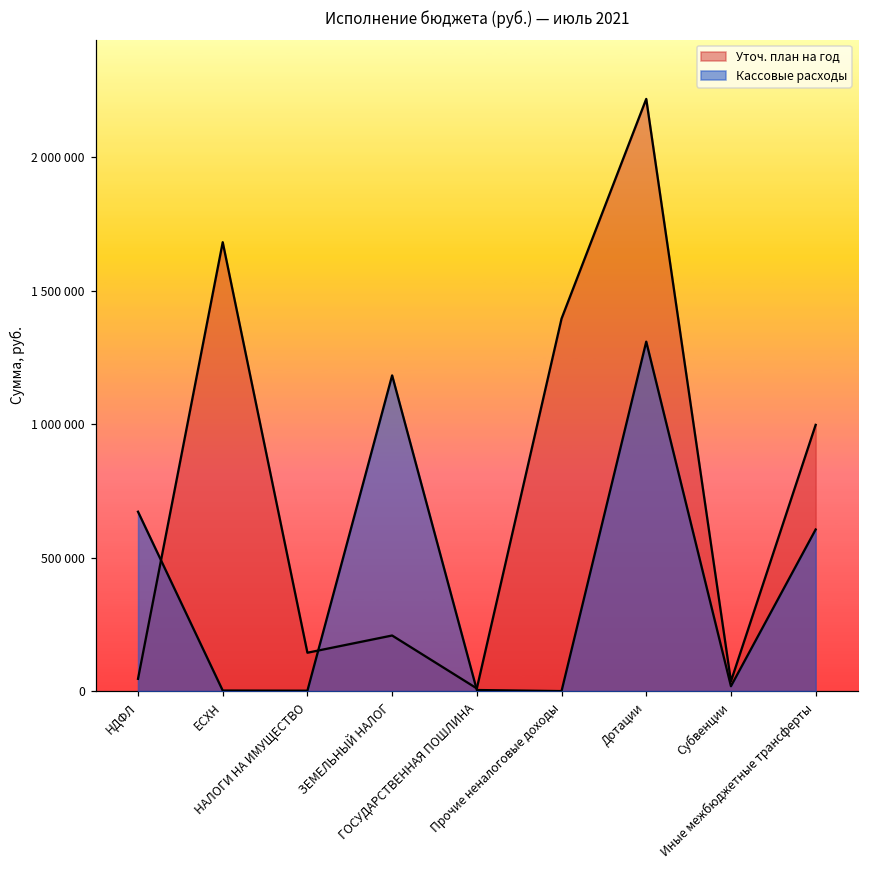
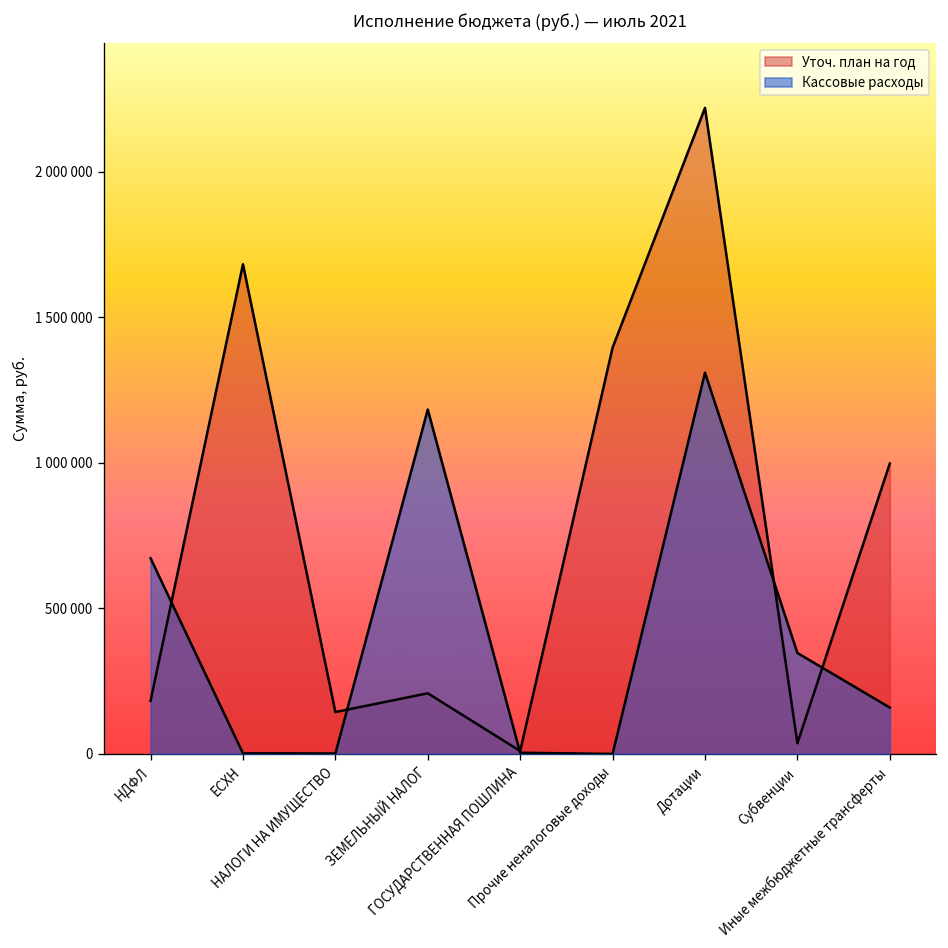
Уточ. план на год, НДФЛ: 50000 -> 180000
Кассовые расходы, Субвенции: 20000 -> 350000
Кассовые расходы, Иные межбюджетные трансферты: 610000 -> 160000
